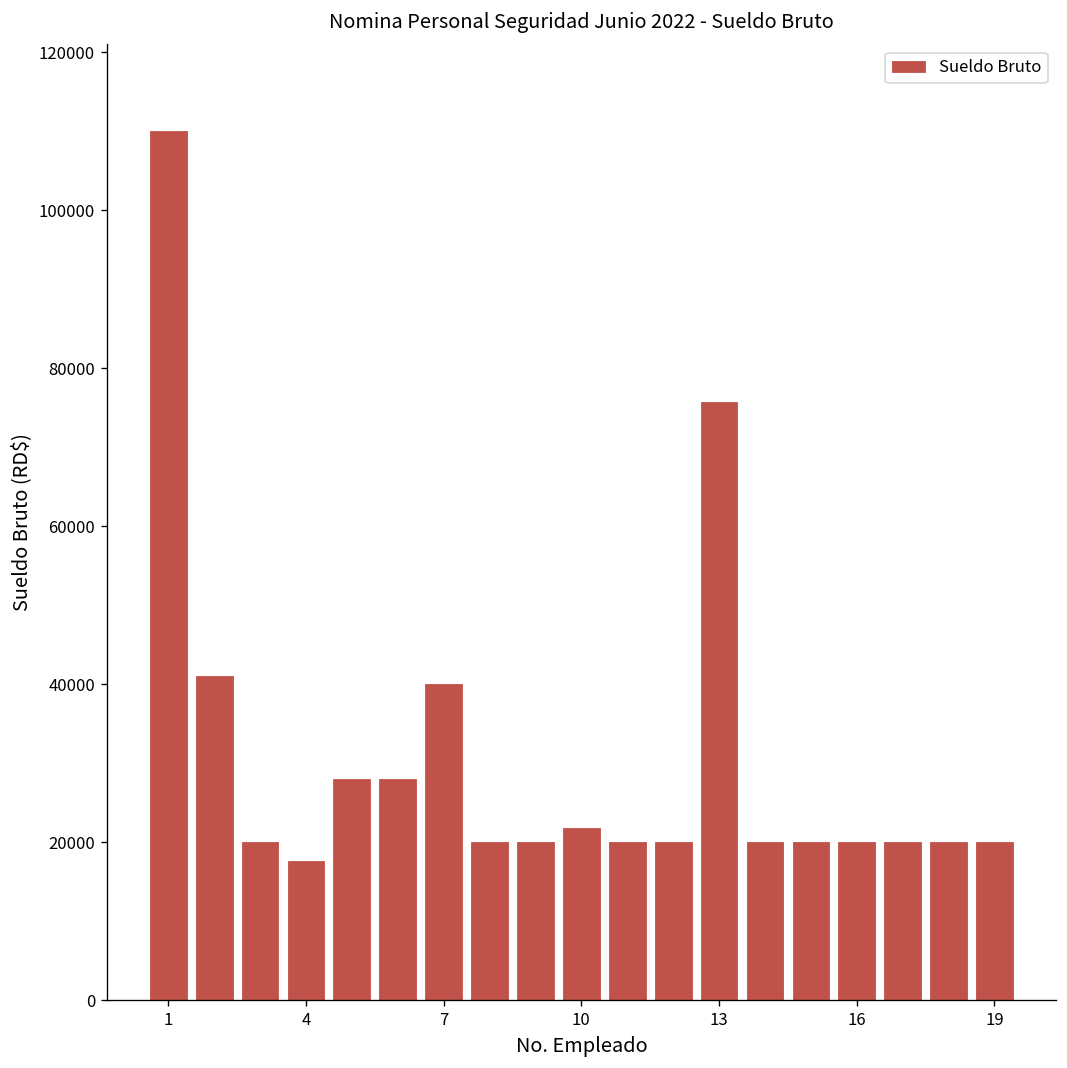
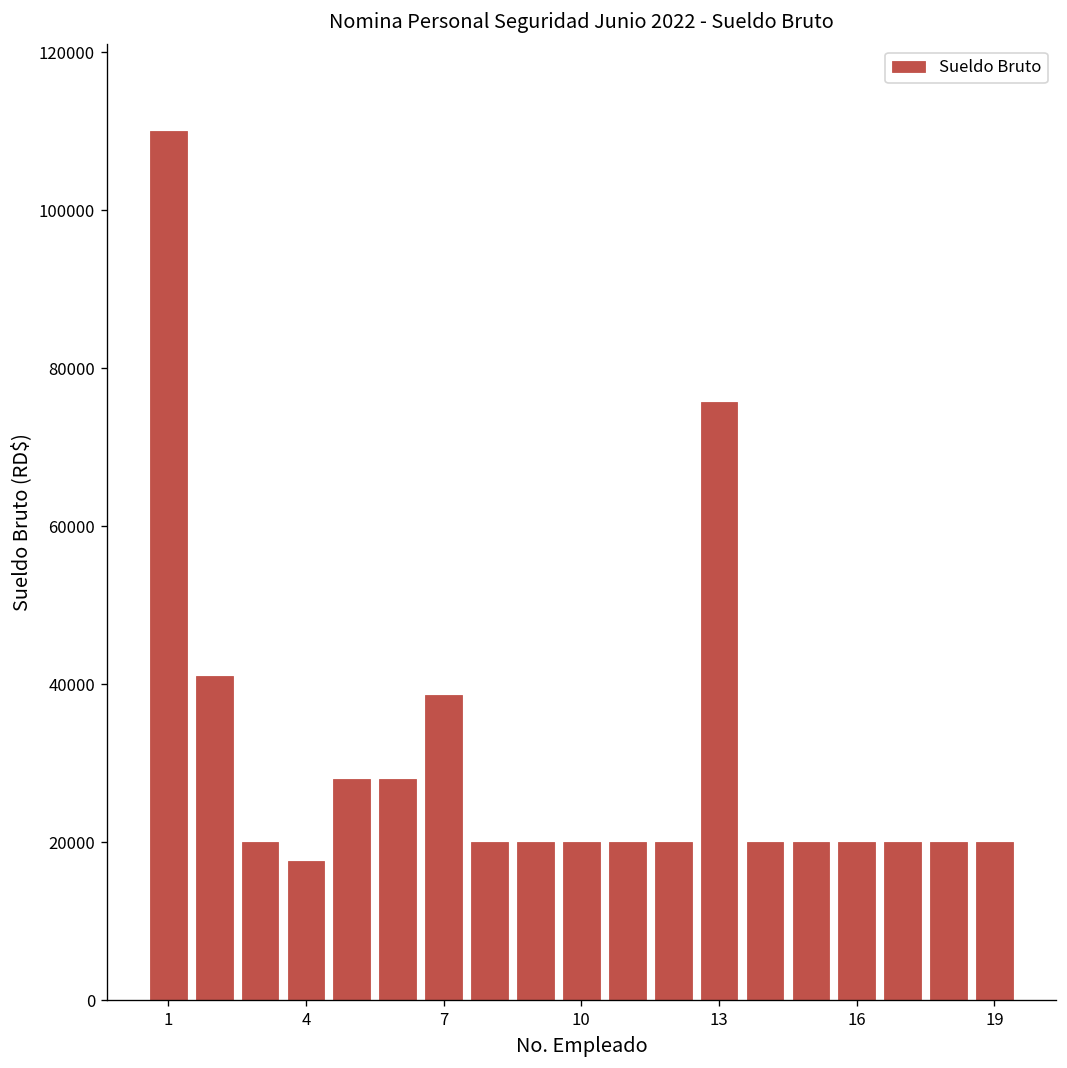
7: 40000 -> 39000
10: 22000 -> 20000
